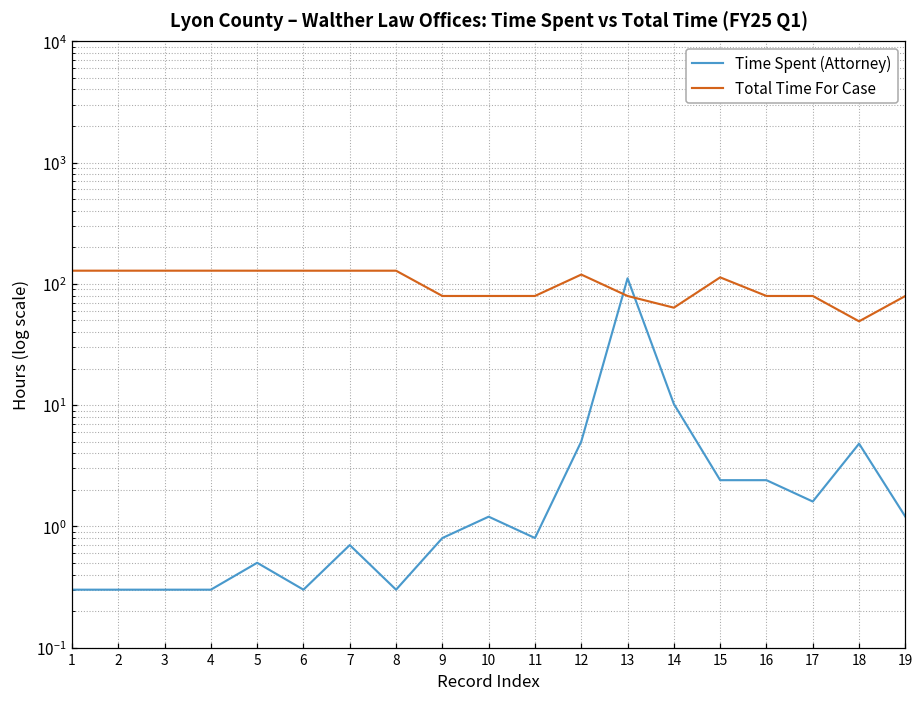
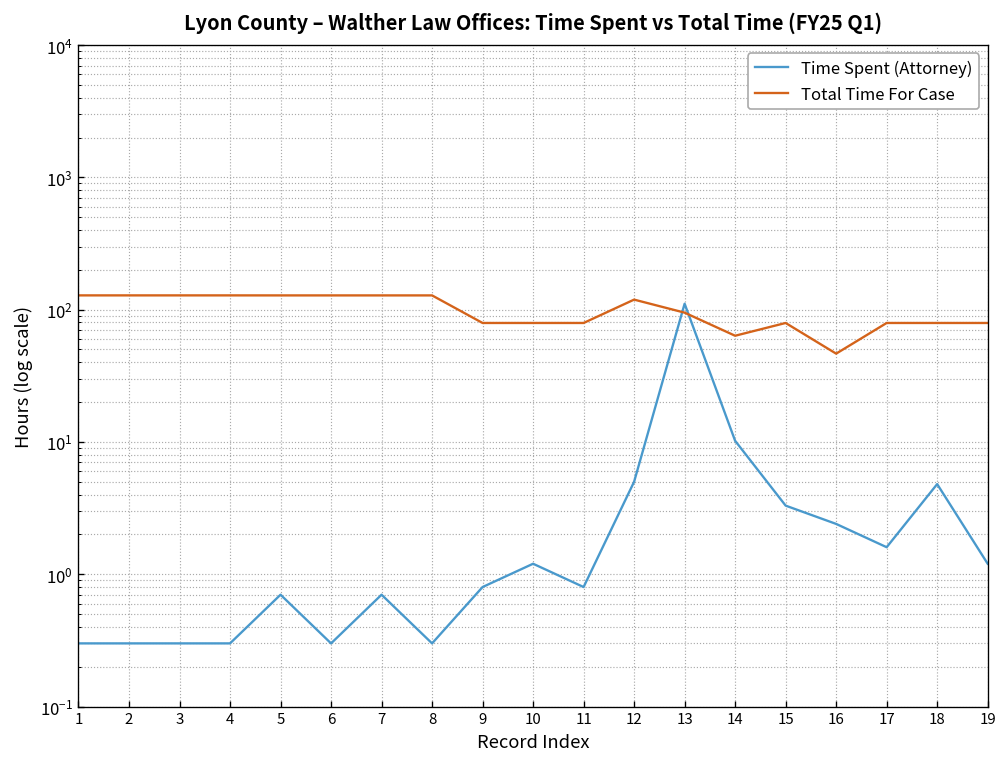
Time Spent (Attorney), 5: 0.5 -> 0.7
Total Time For Case, 13: 80 -> 90
Time Spent (Attorney), 15: 2.4 -> 3.3
Total Time For Case, 15: 110 -> 80
Total Time For Case, 16: 80 -> 47
Total Time For Case, 18: 50 -> 80
